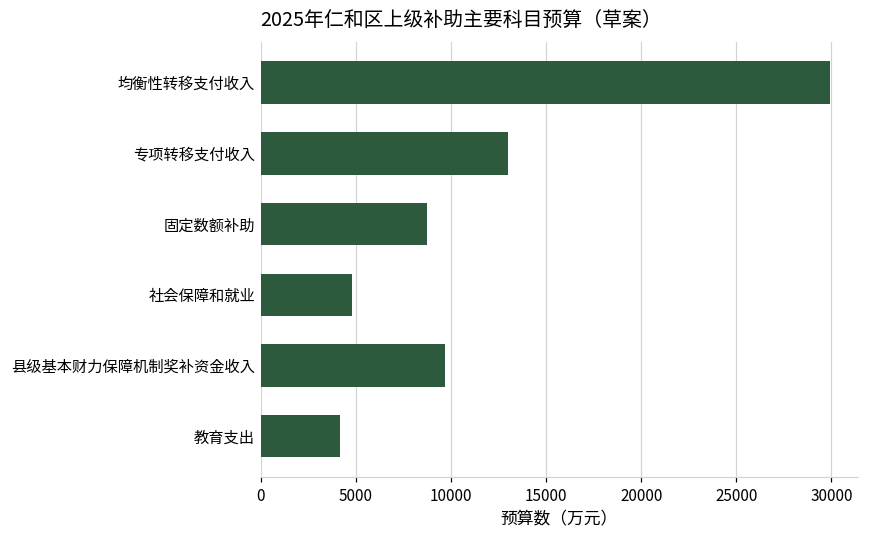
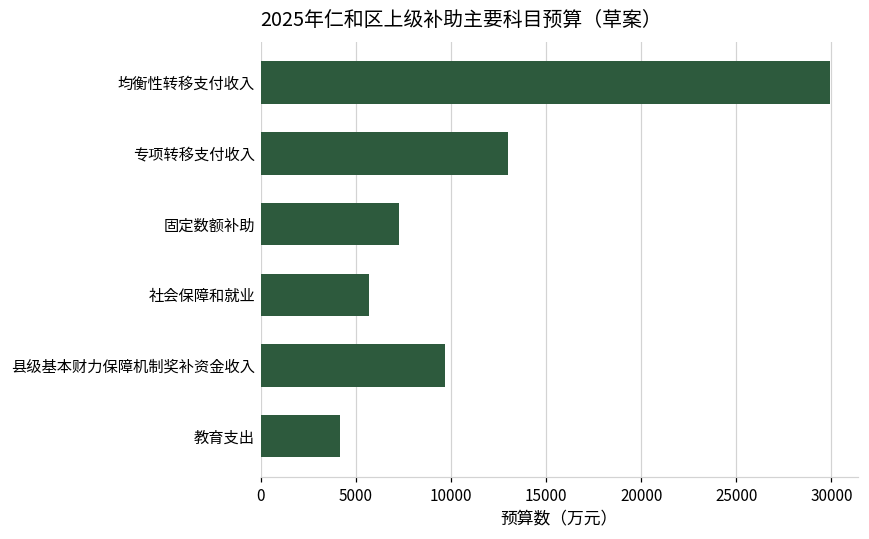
固定数额补助: 8700 -> 7300
社会保障和就业: 4800 -> 5700
